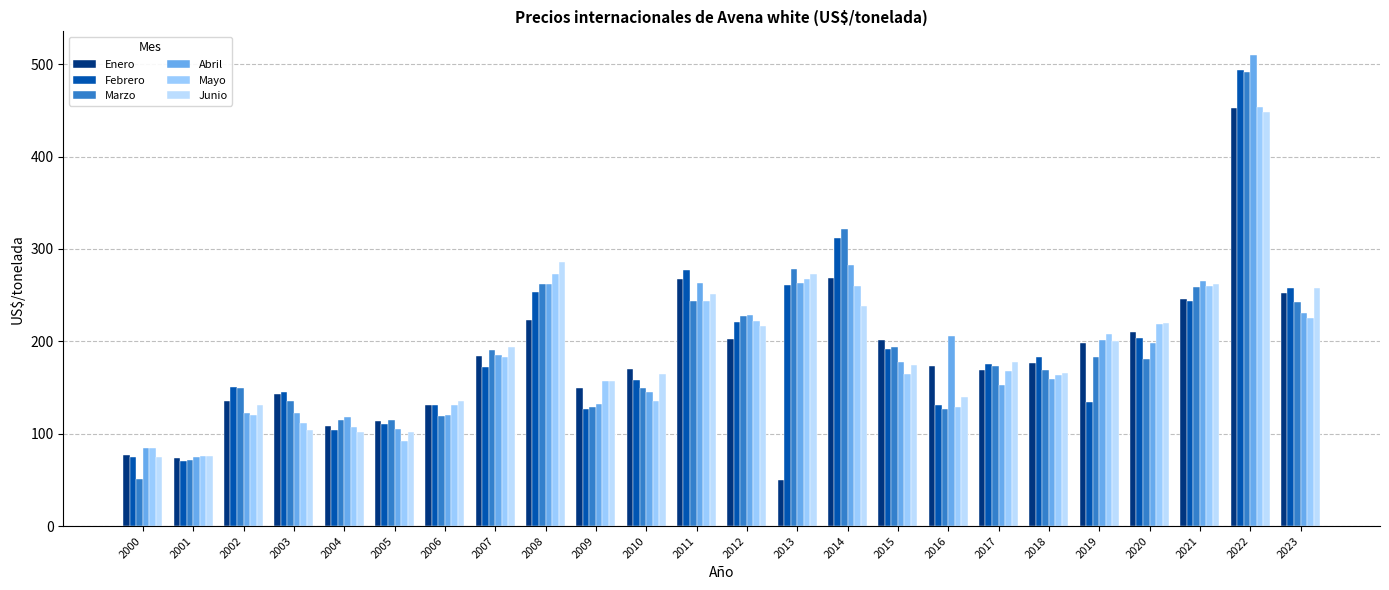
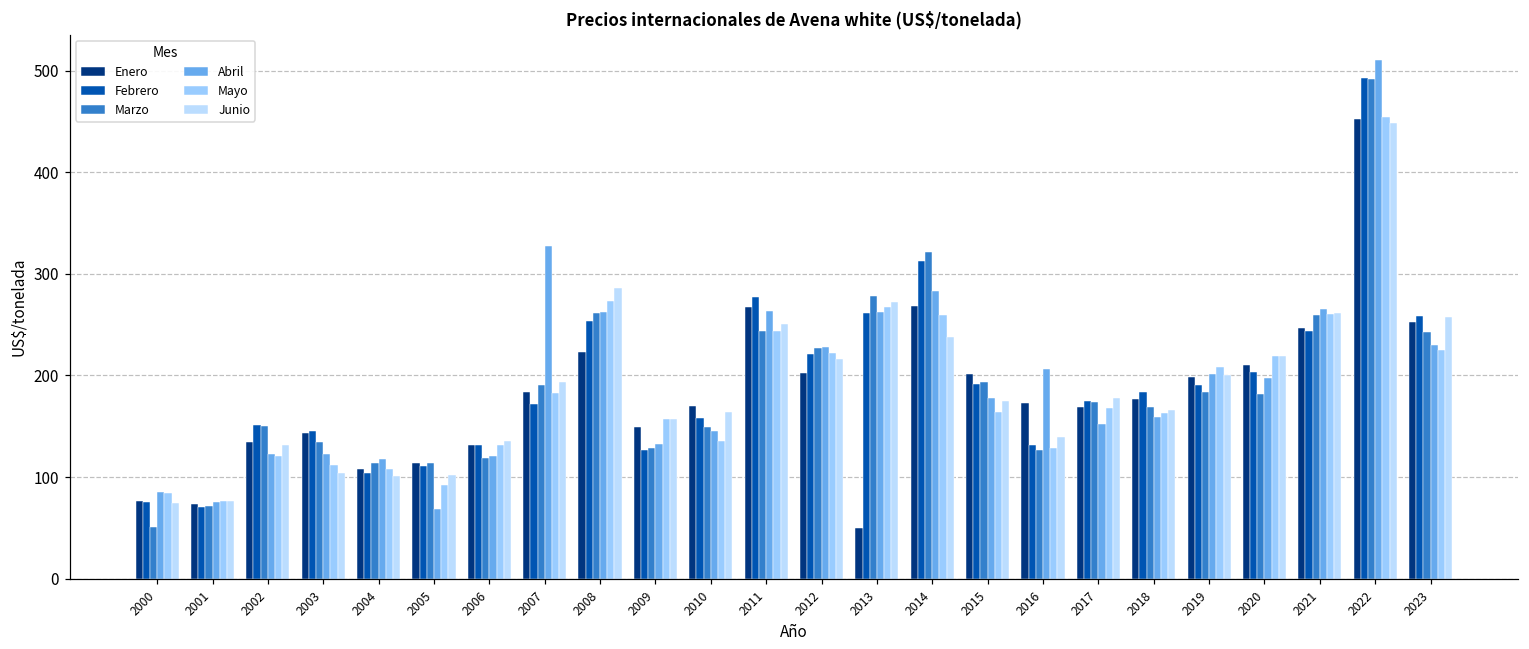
Abril, 2005: 110 -> 70
Abril, 2007: 180 -> 330
Febrero, 2019: 130 -> 190
